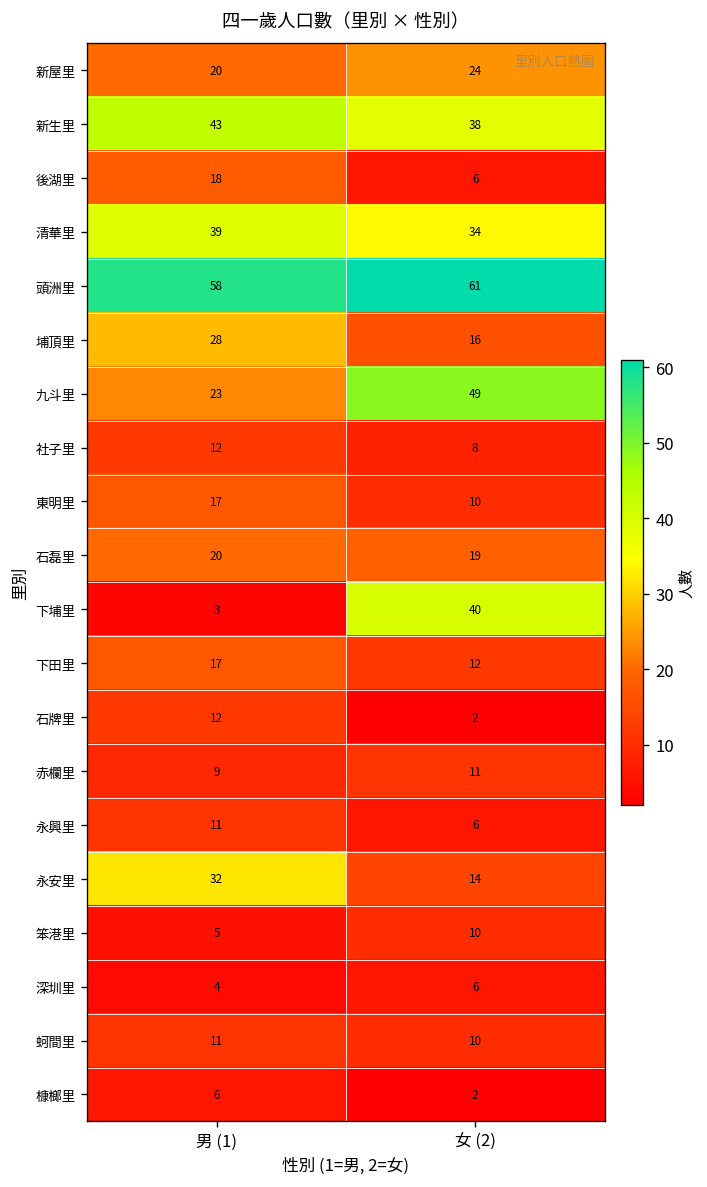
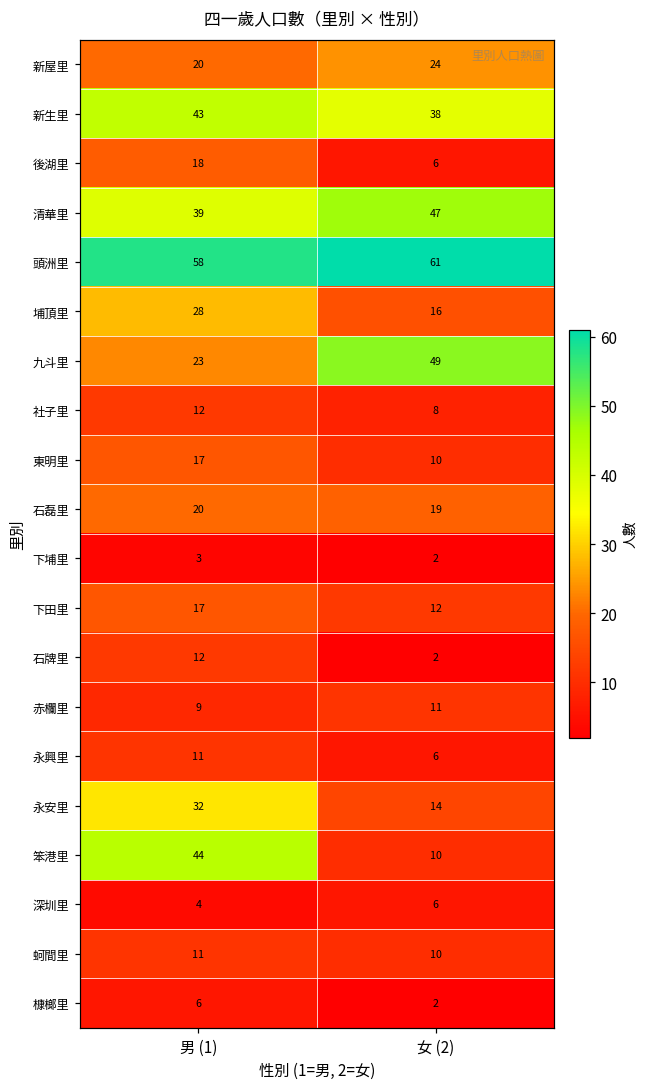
清華里, 女 (2): 34 -> 47
下埔里, 女 (2): 40 -> 2
笨港里, 男 (1): 5 -> 44
